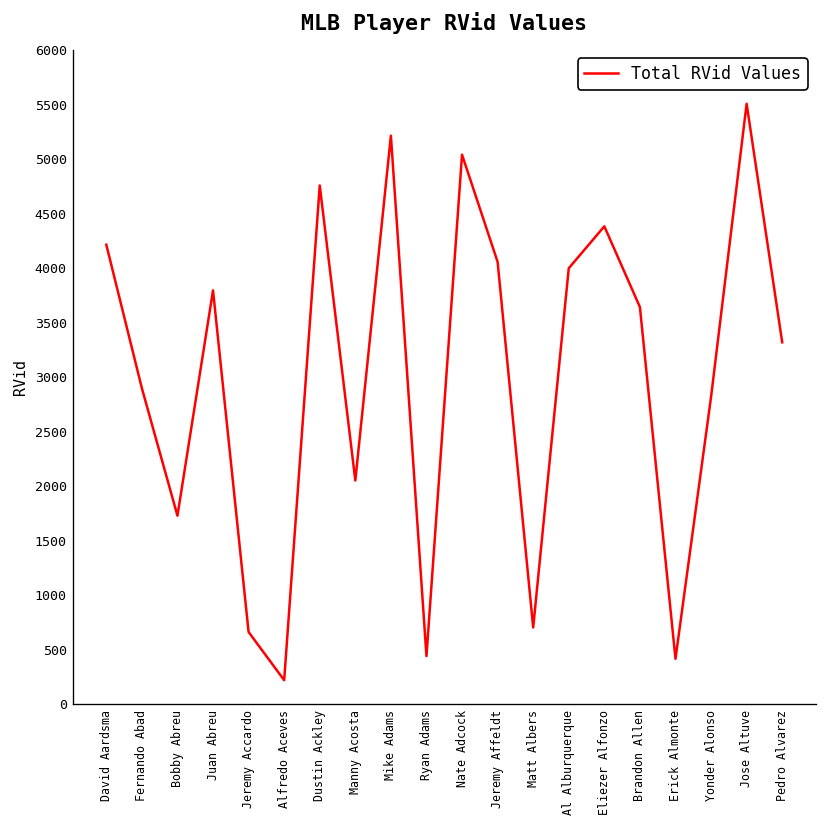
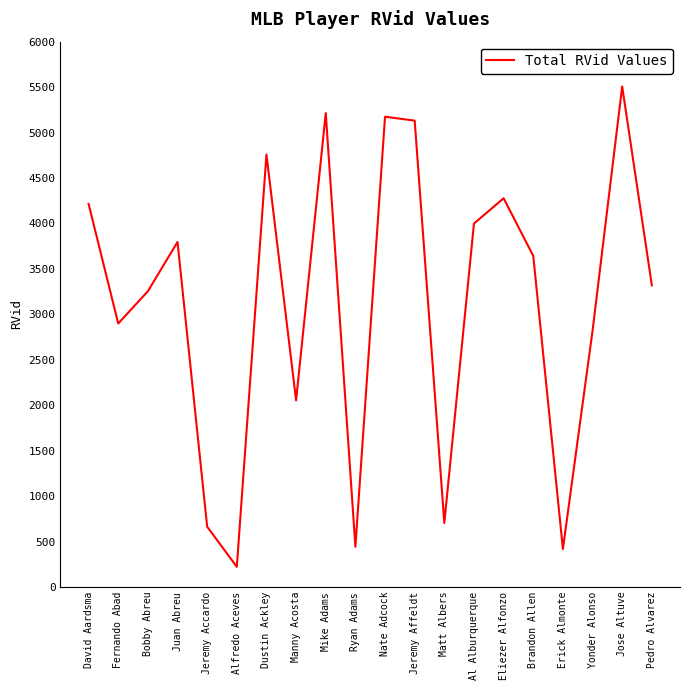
Bobby Abreu: 1700 -> 3300
Nate Adcock: 5000 -> 5200
Jeremy Affeldt: 4100 -> 5100
Eliezer Alfonzo: 4400 -> 4300
